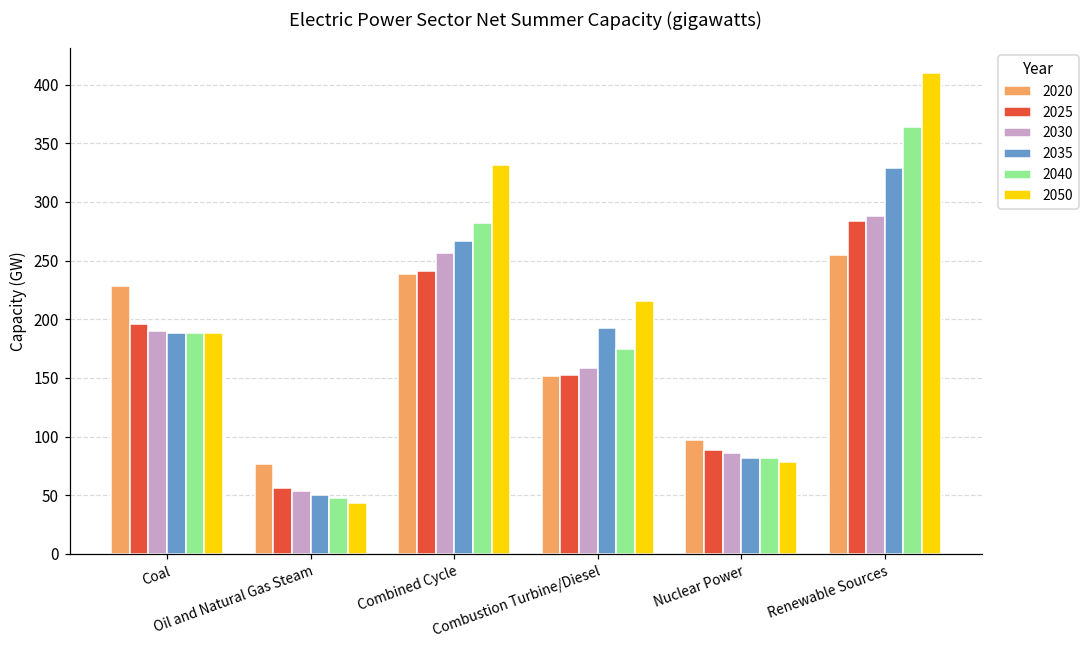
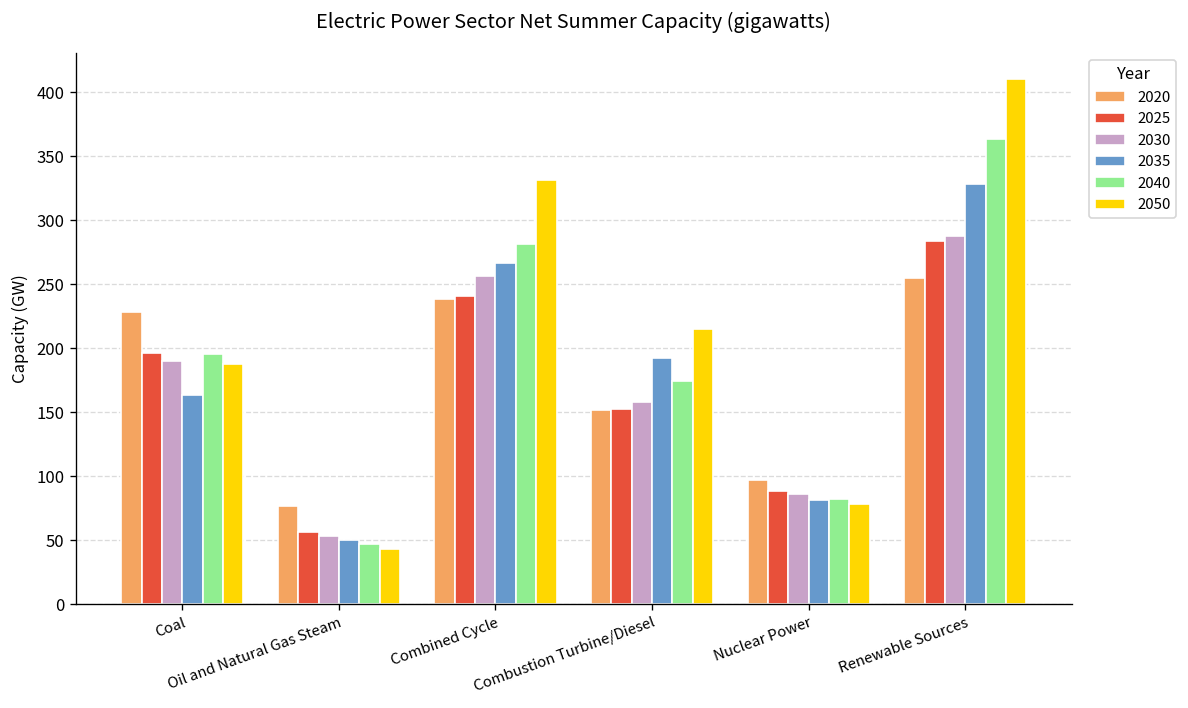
2035, Coal: 189 -> 163
2040, Coal: 188 -> 196
